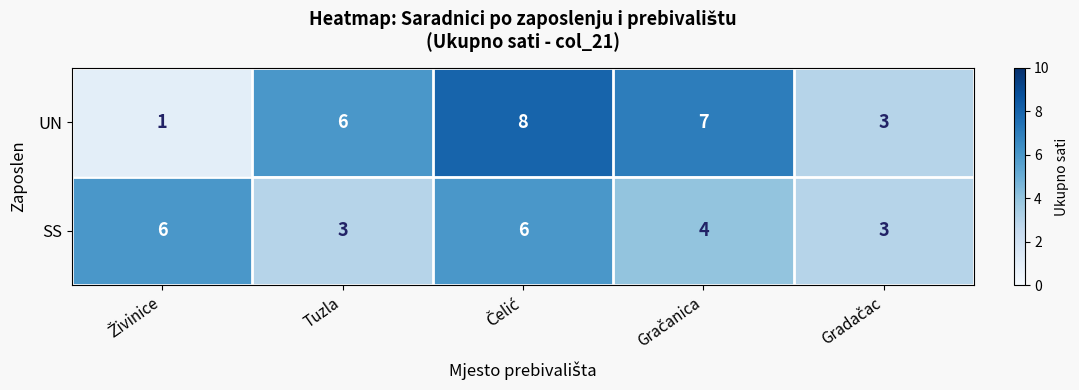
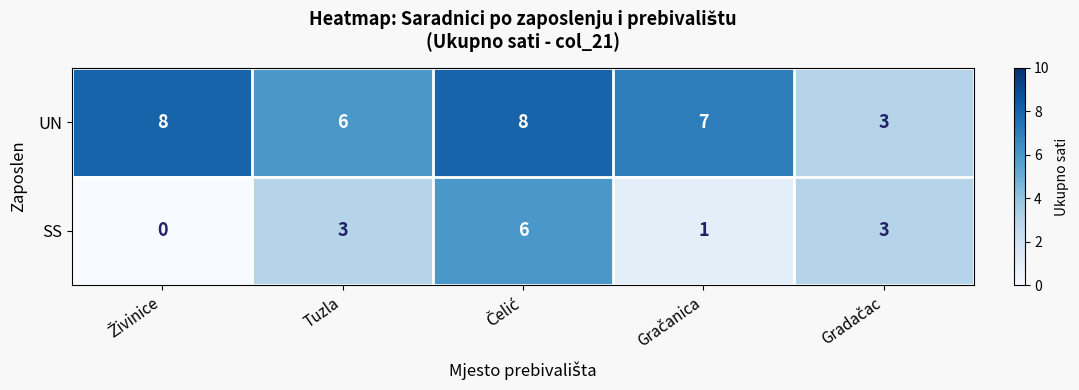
UN, Živinice: 1 -> 8
SS, Živinice: 6 -> 0
SS, Gračanica: 4 -> 1
